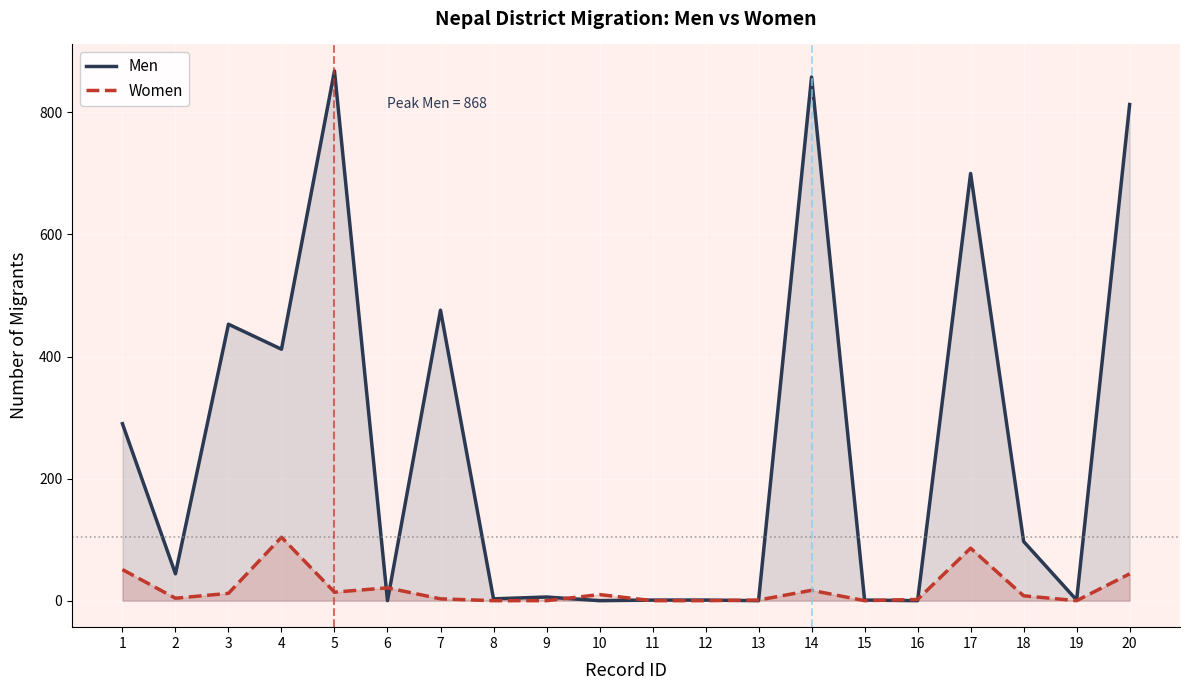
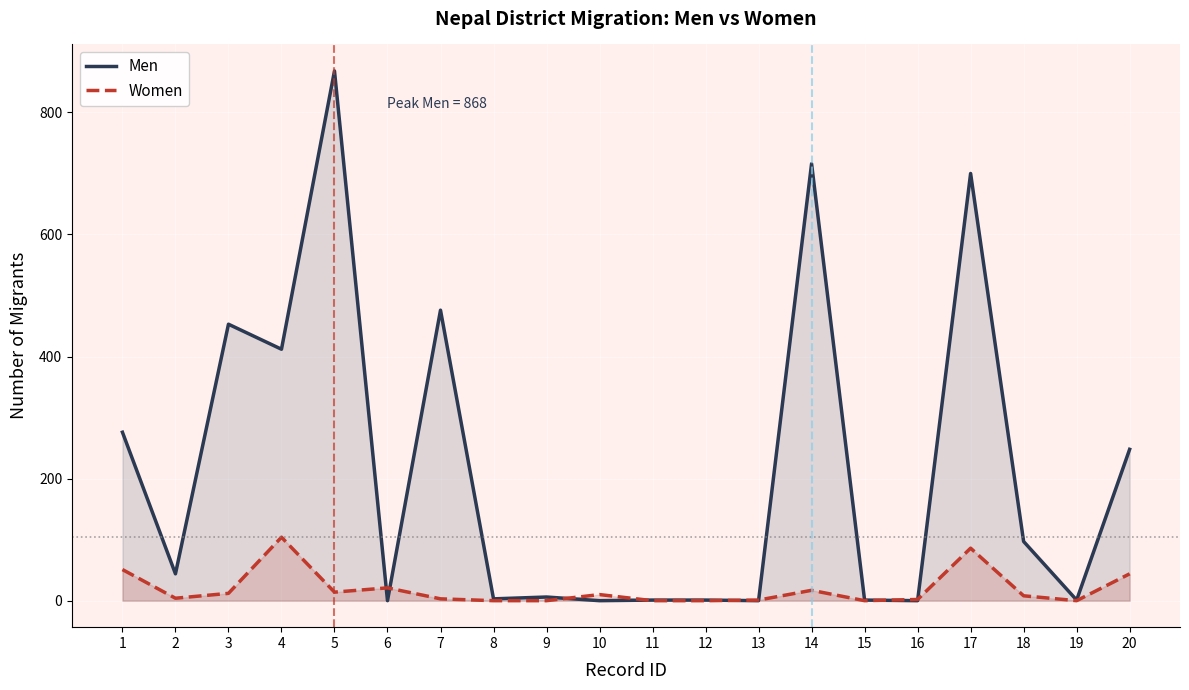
Men, 1: 290 -> 280
Men, 14: 860 -> 720
Men, 20: 810 -> 250
